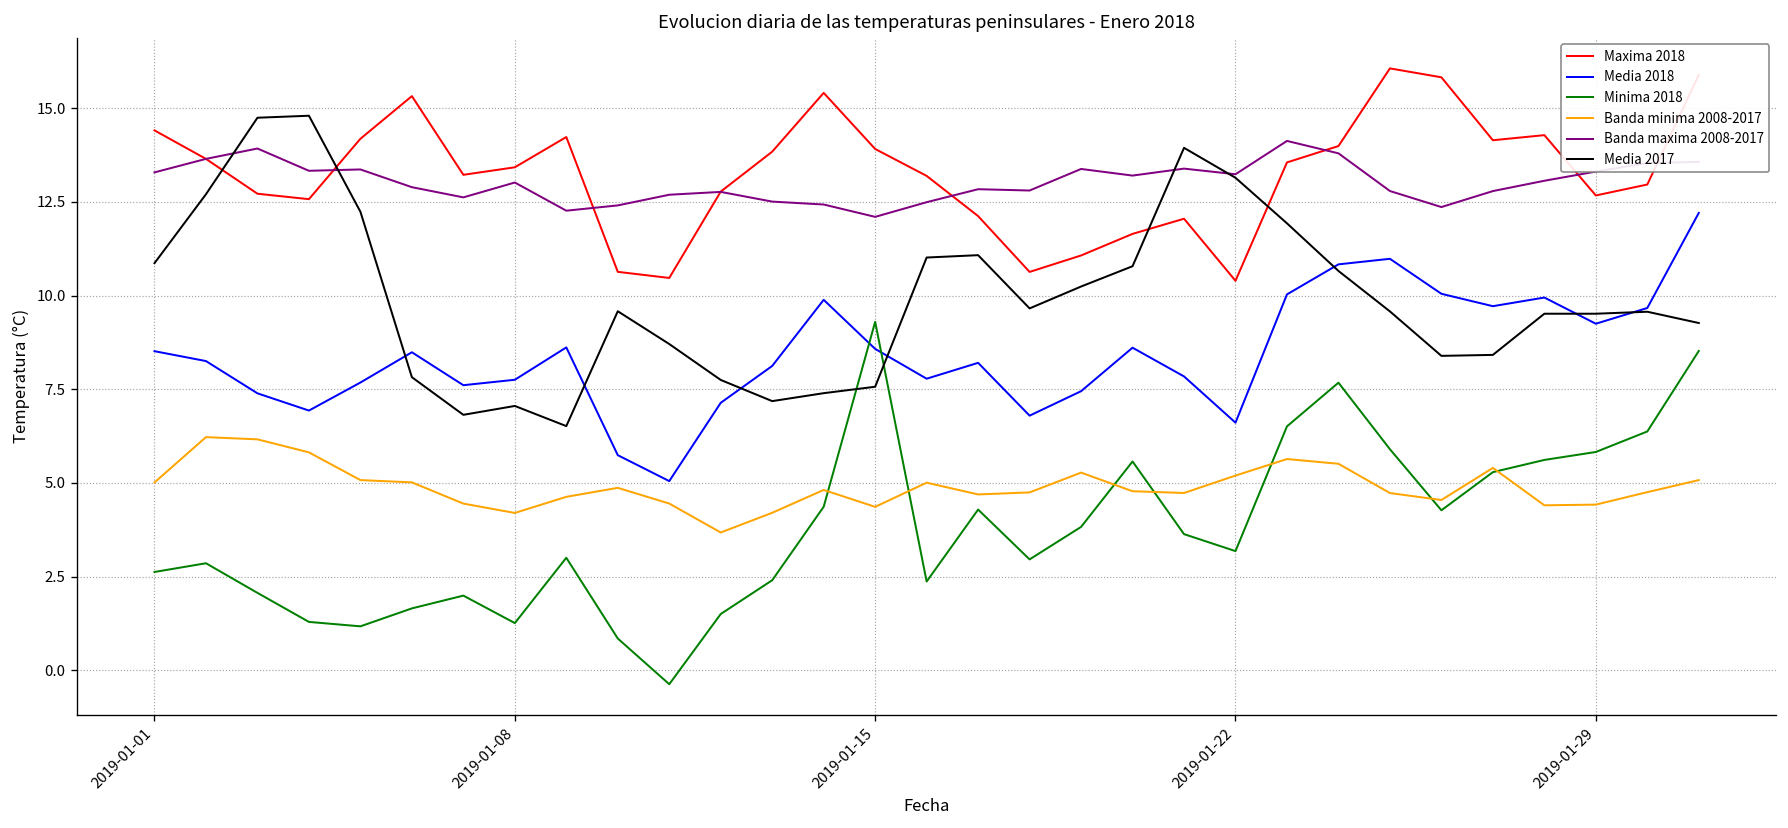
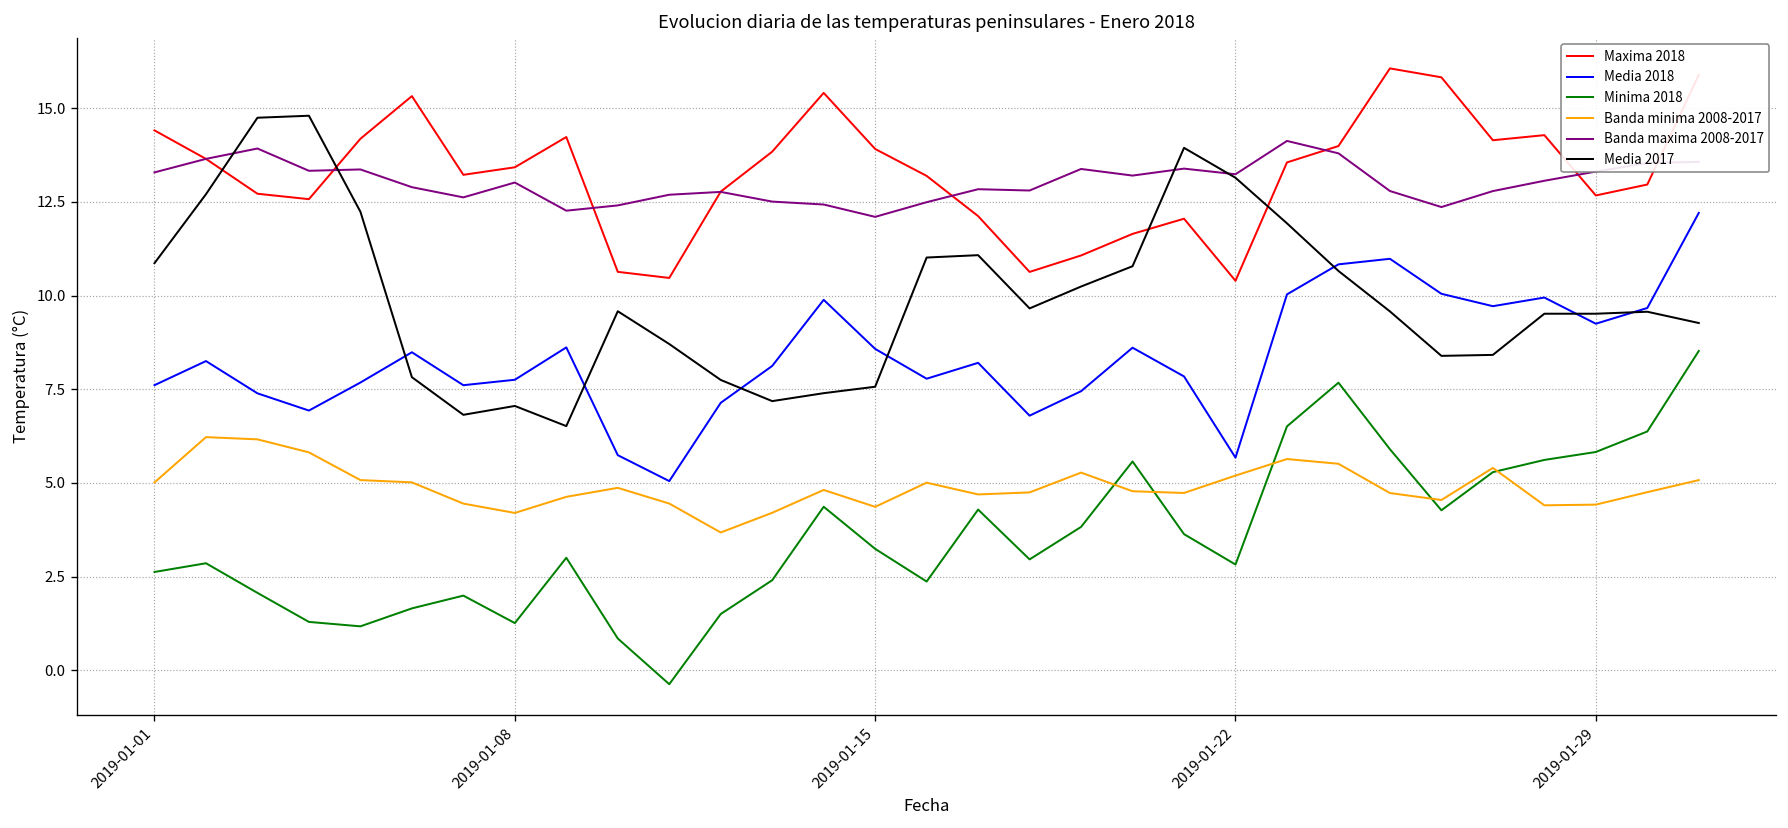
Media 2018, 2019-01-01: 8.5 -> 7.6
Minima 2018, 2019-01-15: 9.3 -> 3.2
Media 2018, 2019-01-22: 6.6 -> 5.7
Minima 2018, 2019-01-22: 3.2 -> 2.8
